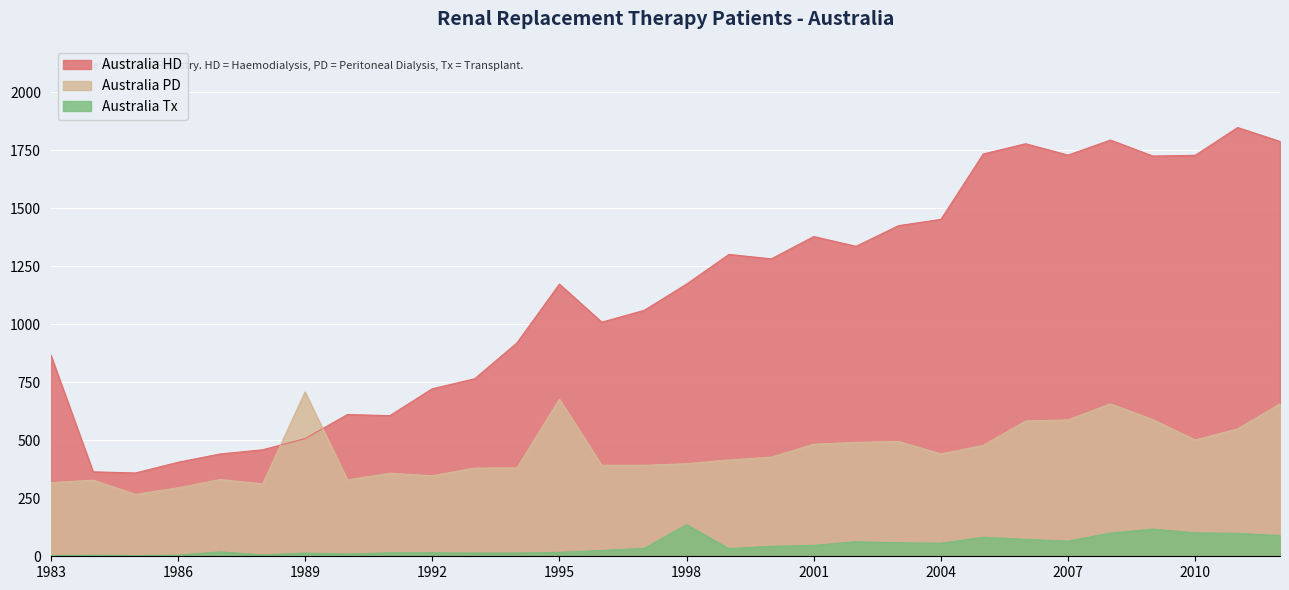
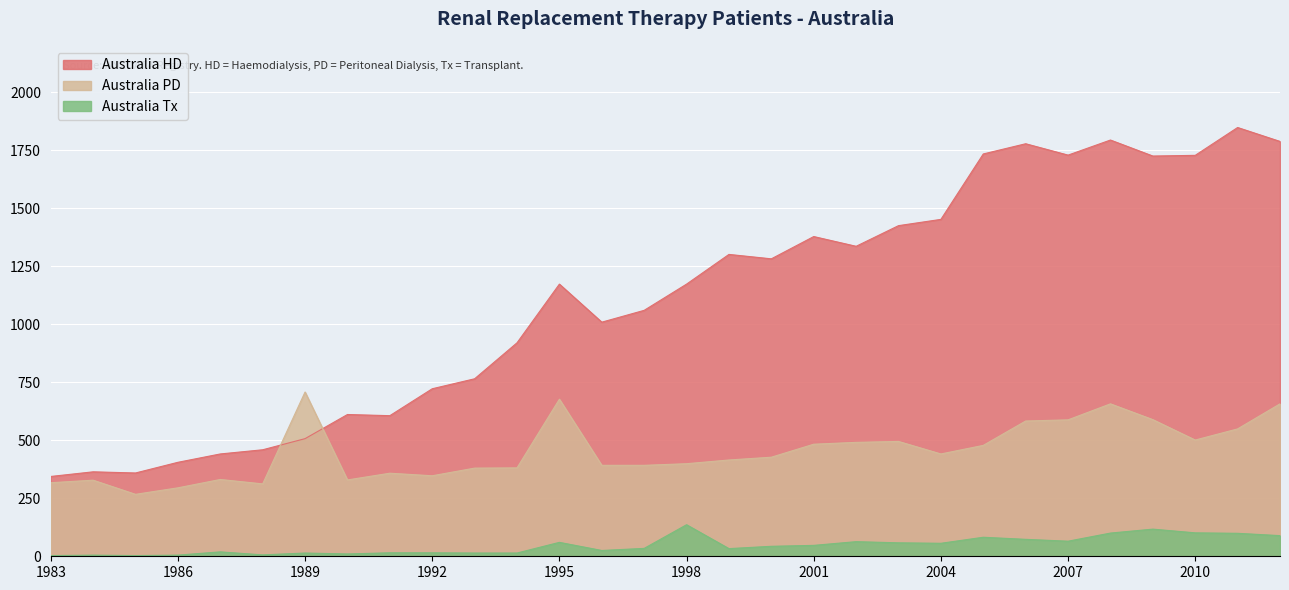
Australia HD, 1983: 870 -> 340
Australia Tx, 1995: 20 -> 60
